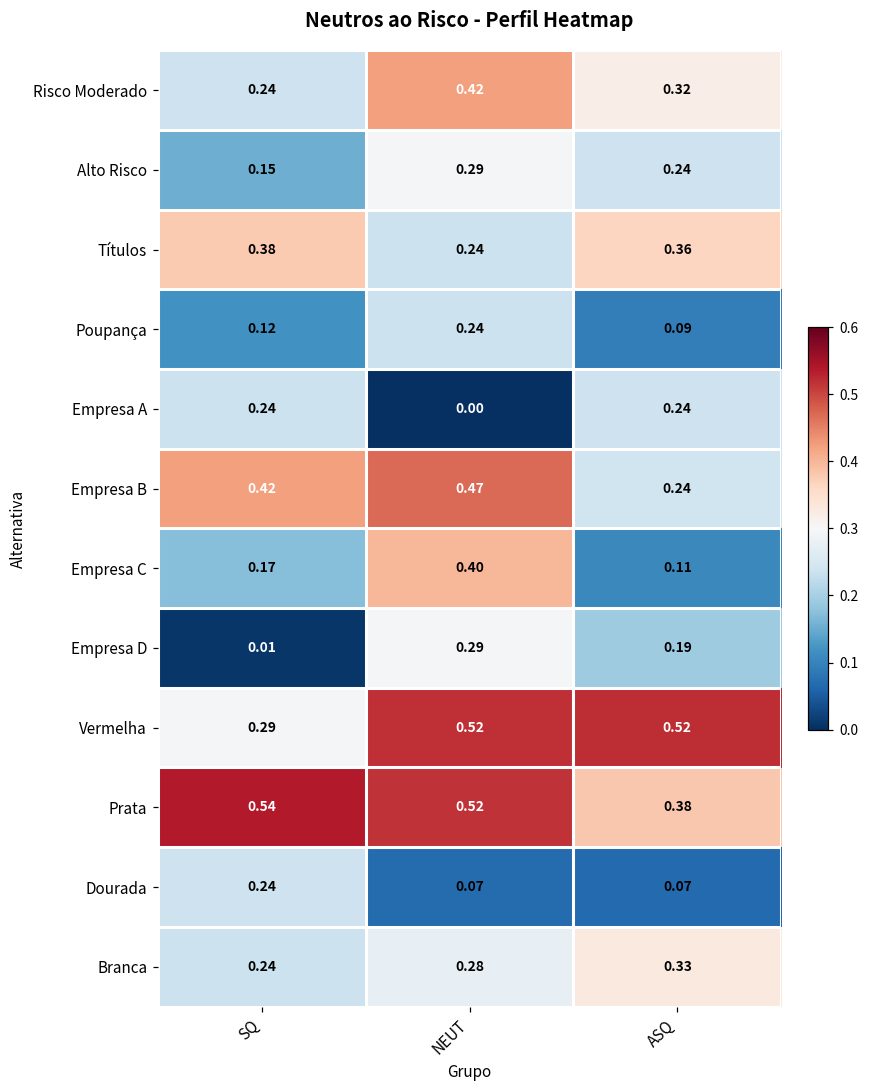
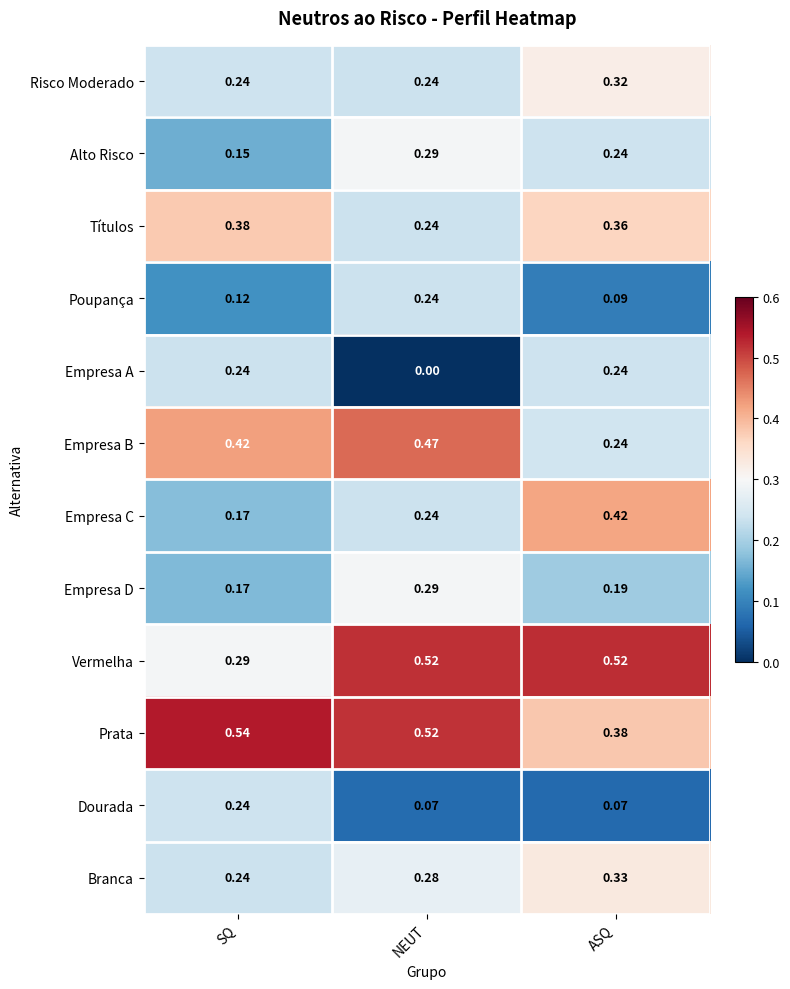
Risco Moderado, NEUT: 0.42 -> 0.24
Empresa C, NEUT: 0.40 -> 0.24
Empresa C, ASQ: 0.11 -> 0.42
Empresa D, SQ: 0.01 -> 0.17
